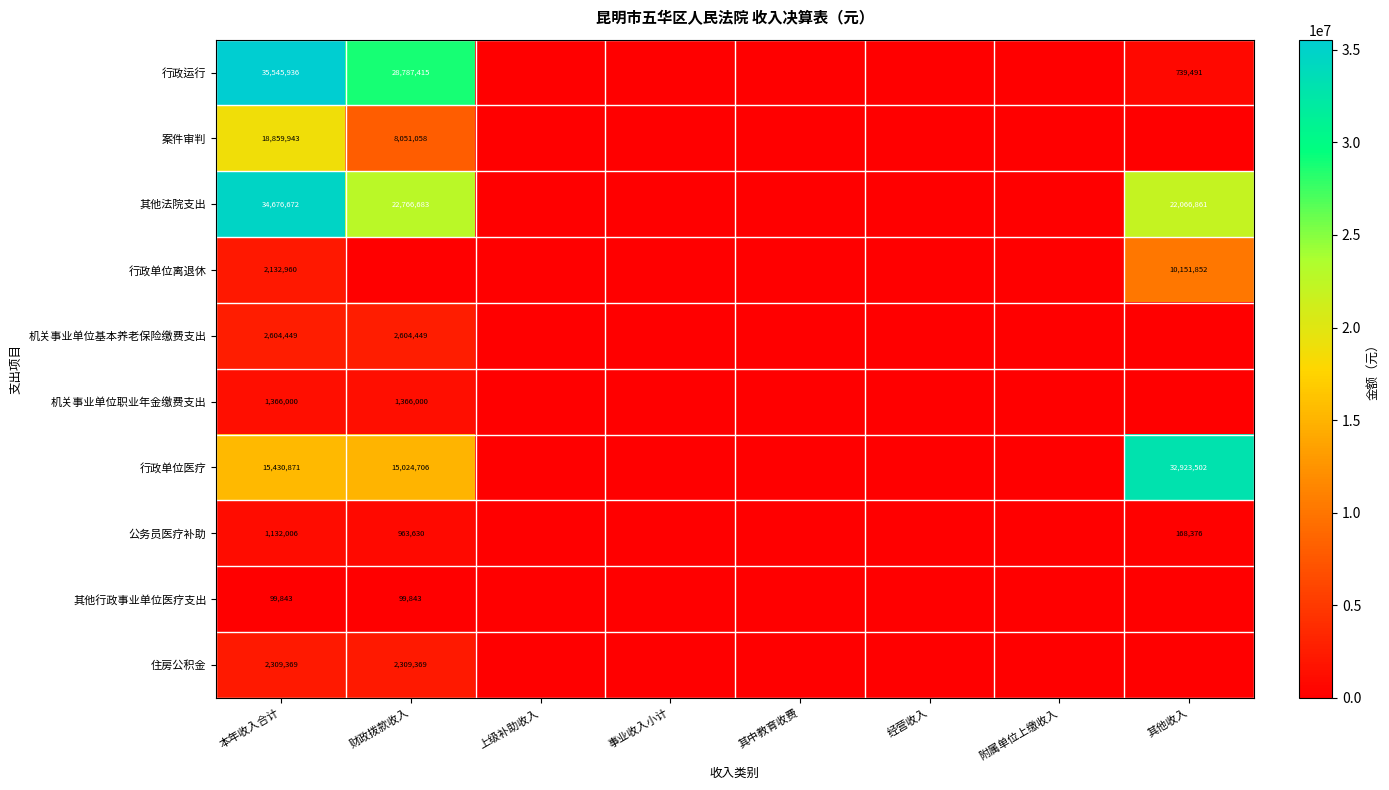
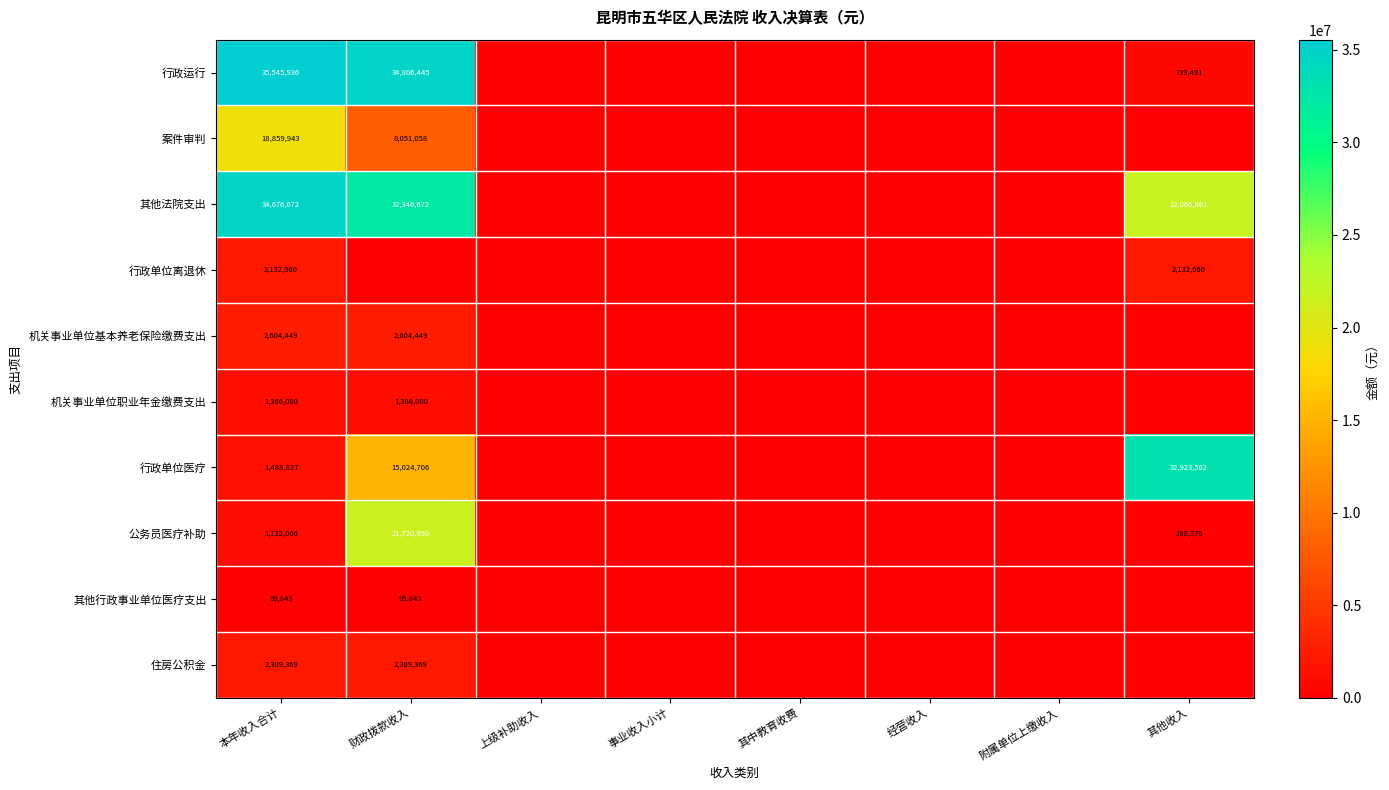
行政运行, 财政拨款收入: 28,787,415 -> 34,806,445
其他法院支出, 财政拨款收入: 22,766,683 -> 32,346,672
行政单位离退休, 其他收入: 10,151,852 -> 2,132,960
行政单位医疗, 本年收入合计: 15,430,871 -> 1,488,827
公务员医疗补助, 财政拨款收入: 963,630 -> 21,720,950
